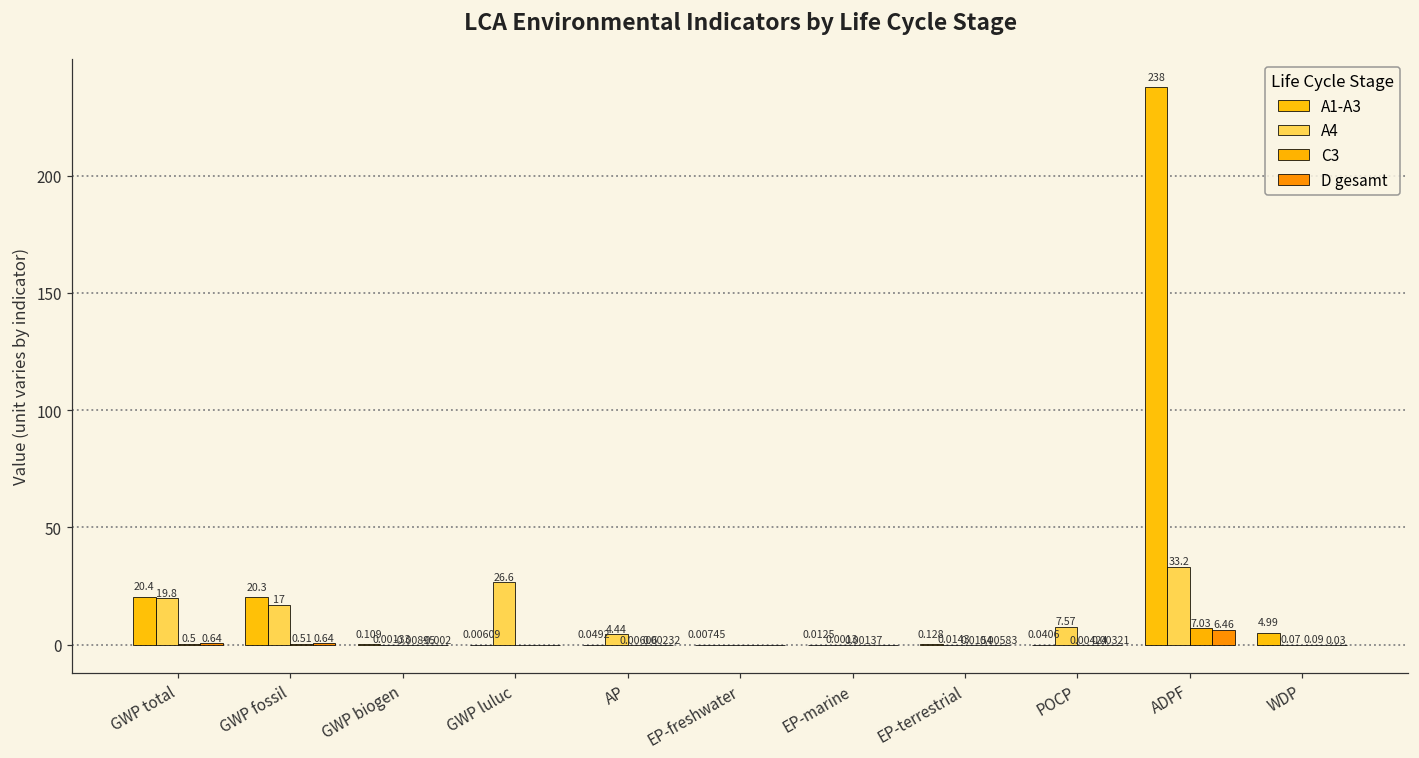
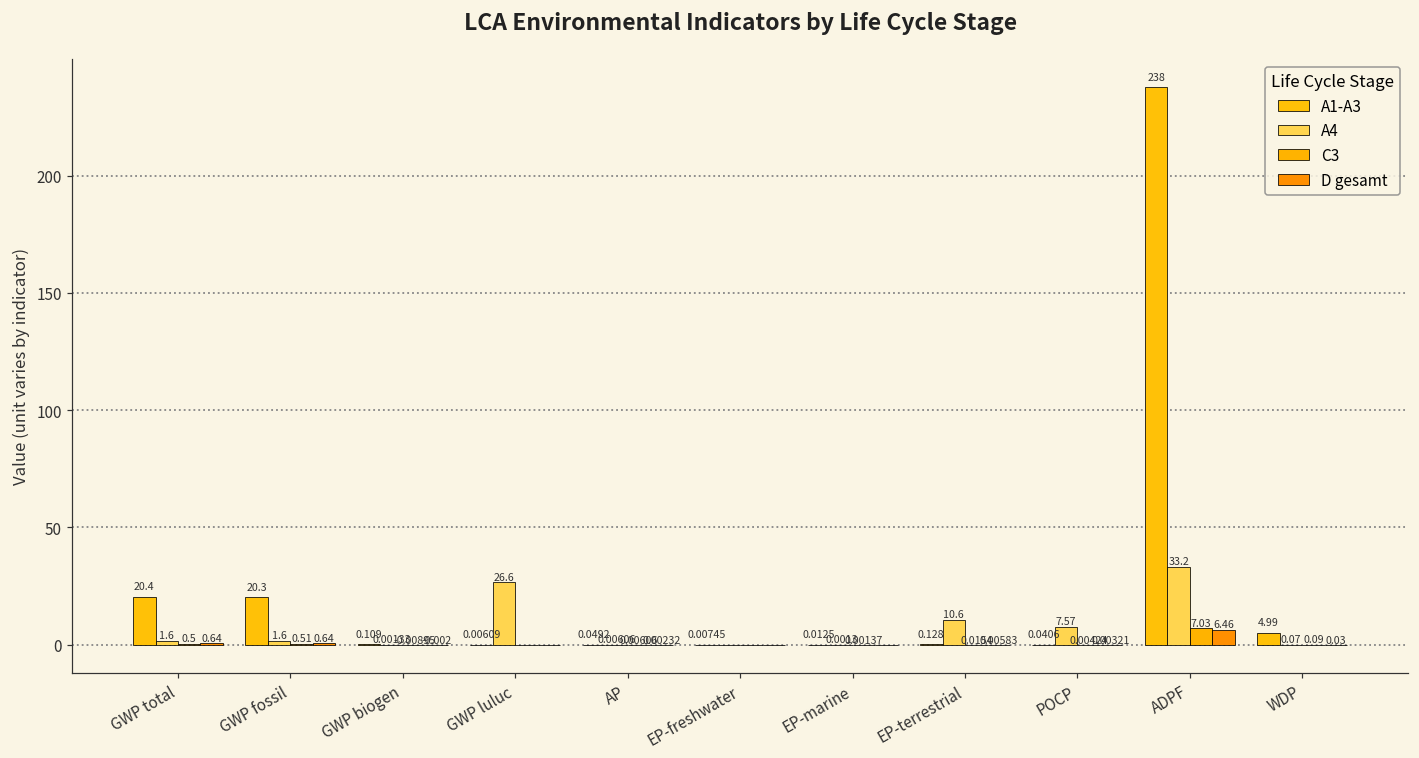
A4, GWP total: 19.8 -> 1.6
A4, GWP fossil: 17 -> 1.6
A4, AP: 4.44 -> 0.00606
A4, EP-terrestrial: 0.0143 -> 10.6
